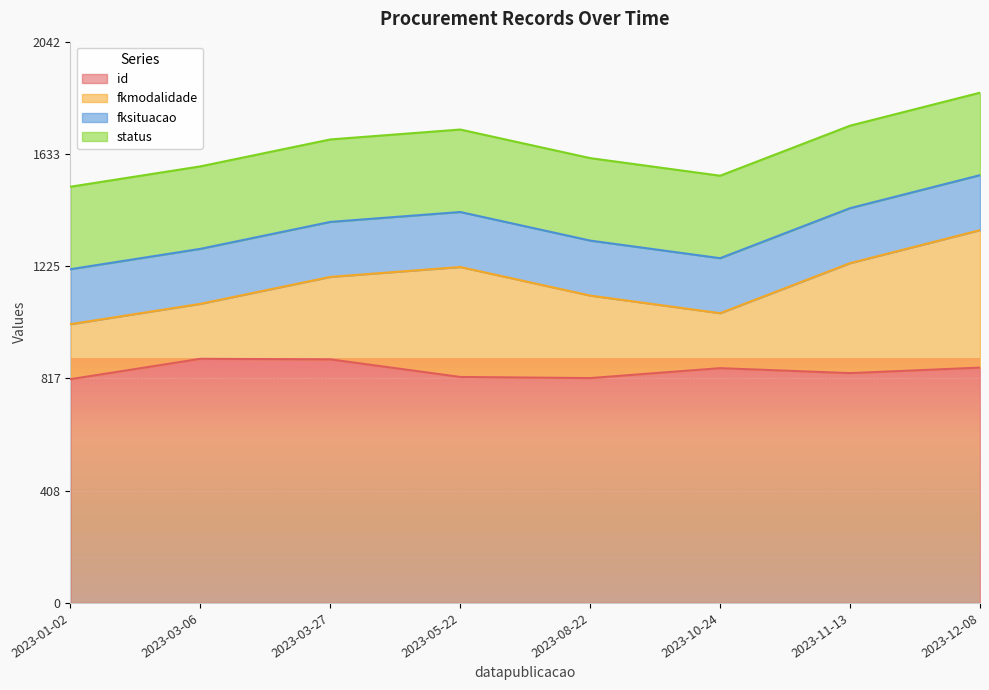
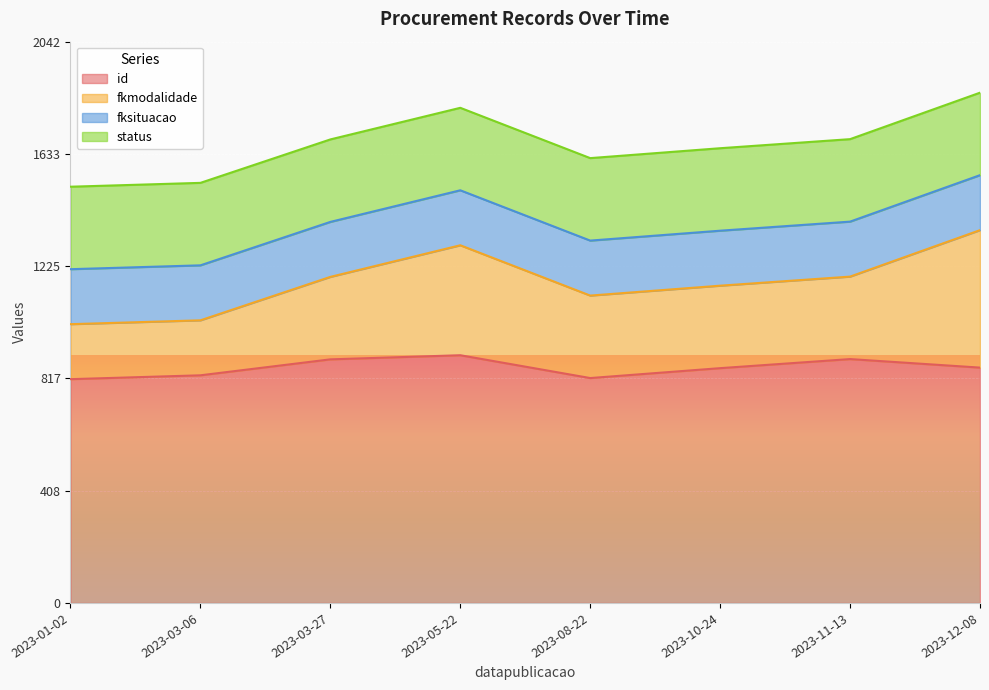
id, 2023-03-06: 890 -> 830
id, 2023-05-22: 820 -> 900
fkmodalidade, 2023-10-24: 200 -> 300
id, 2023-11-13: 840 -> 890
fkmodalidade, 2023-11-13: 400 -> 300
